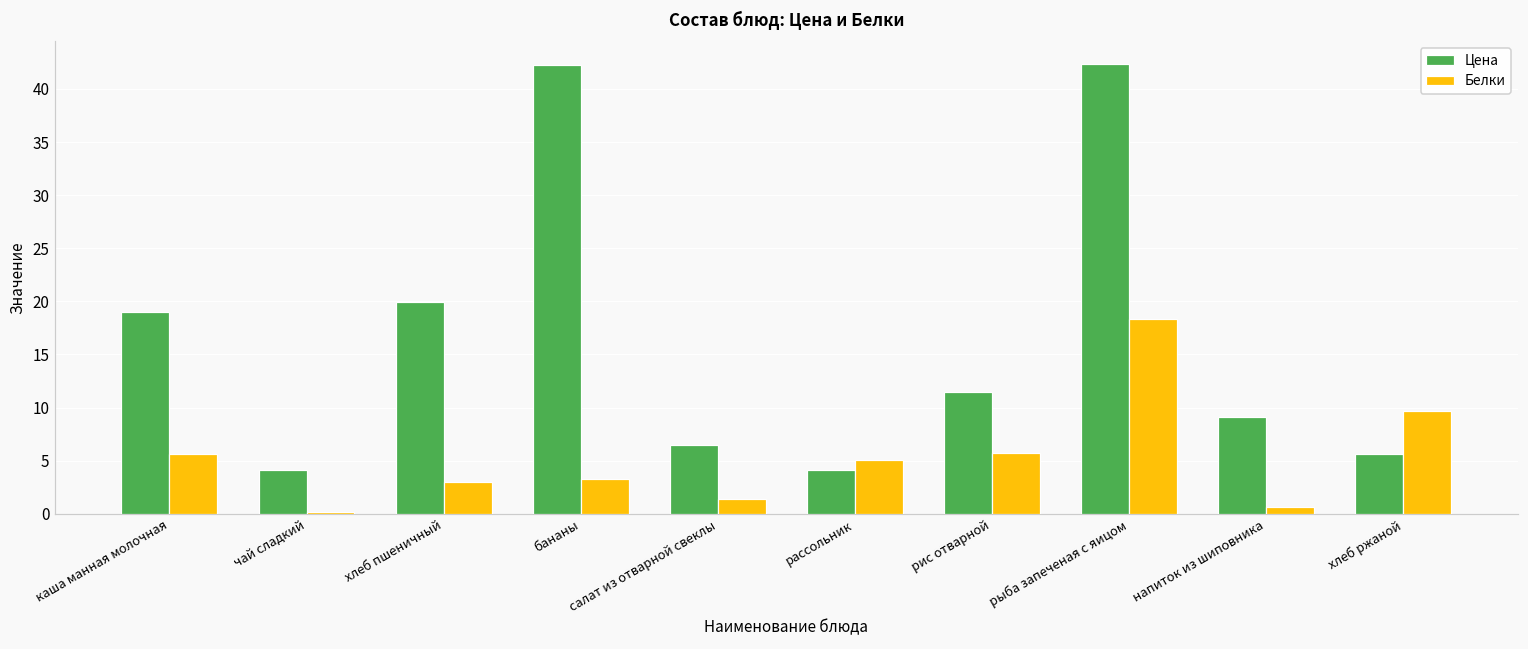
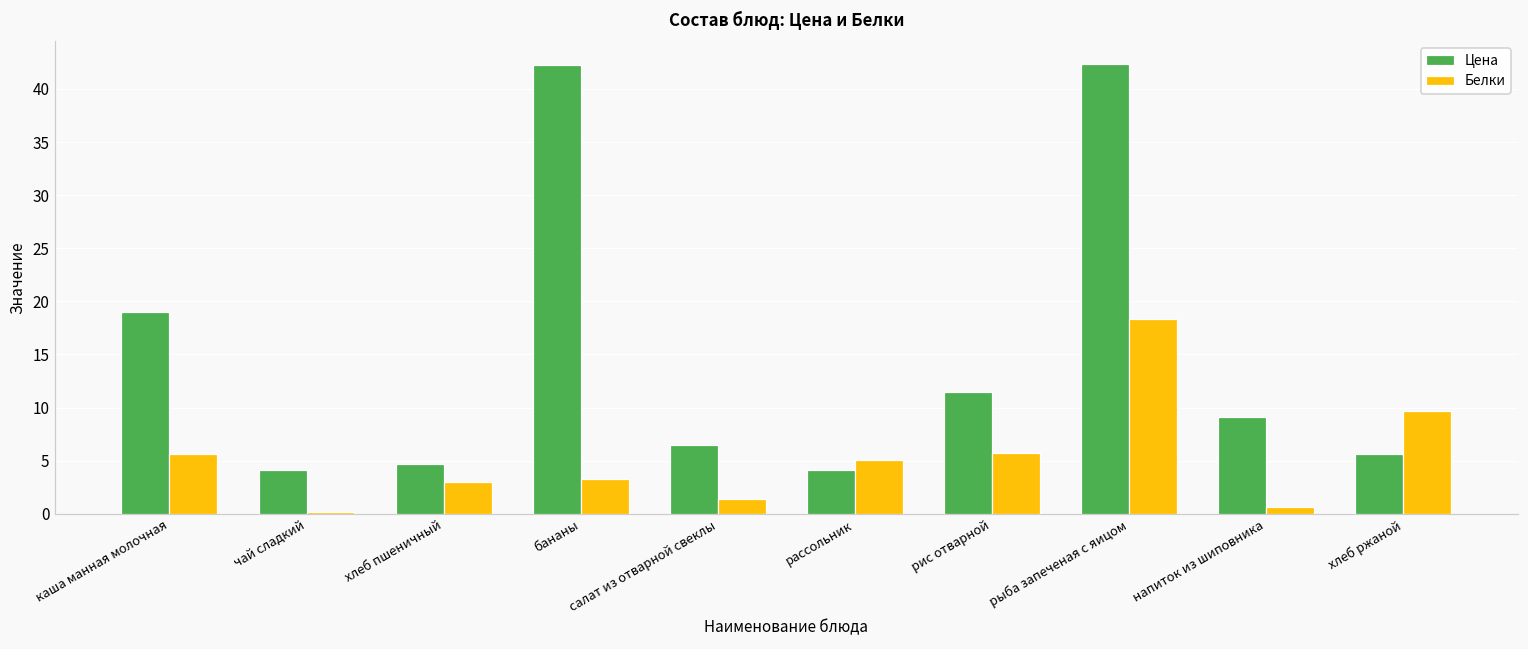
Цена, хлеб пшеничный: 20 -> 5
